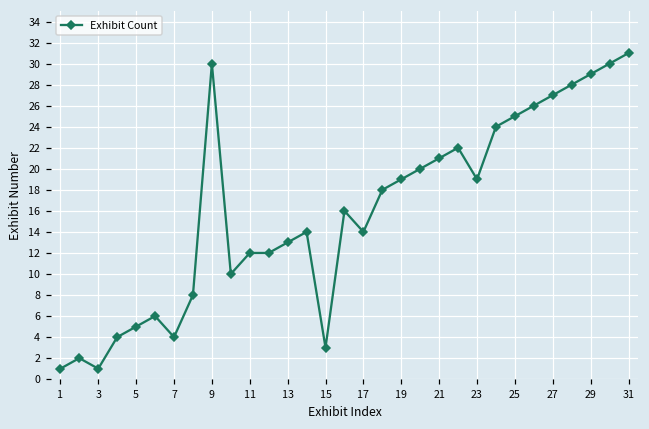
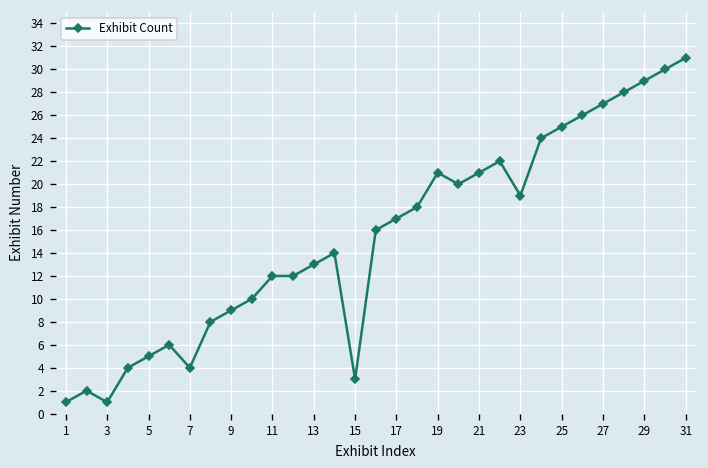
9: 30 -> 9
17: 14 -> 17
19: 19 -> 21
